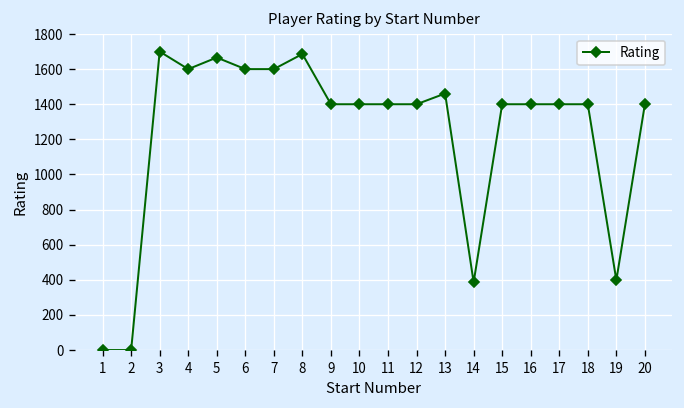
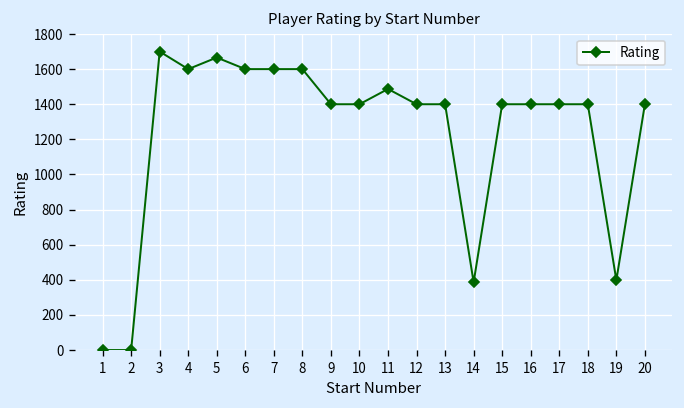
8: 1690 -> 1600
11: 1400 -> 1490
13: 1460 -> 1400
